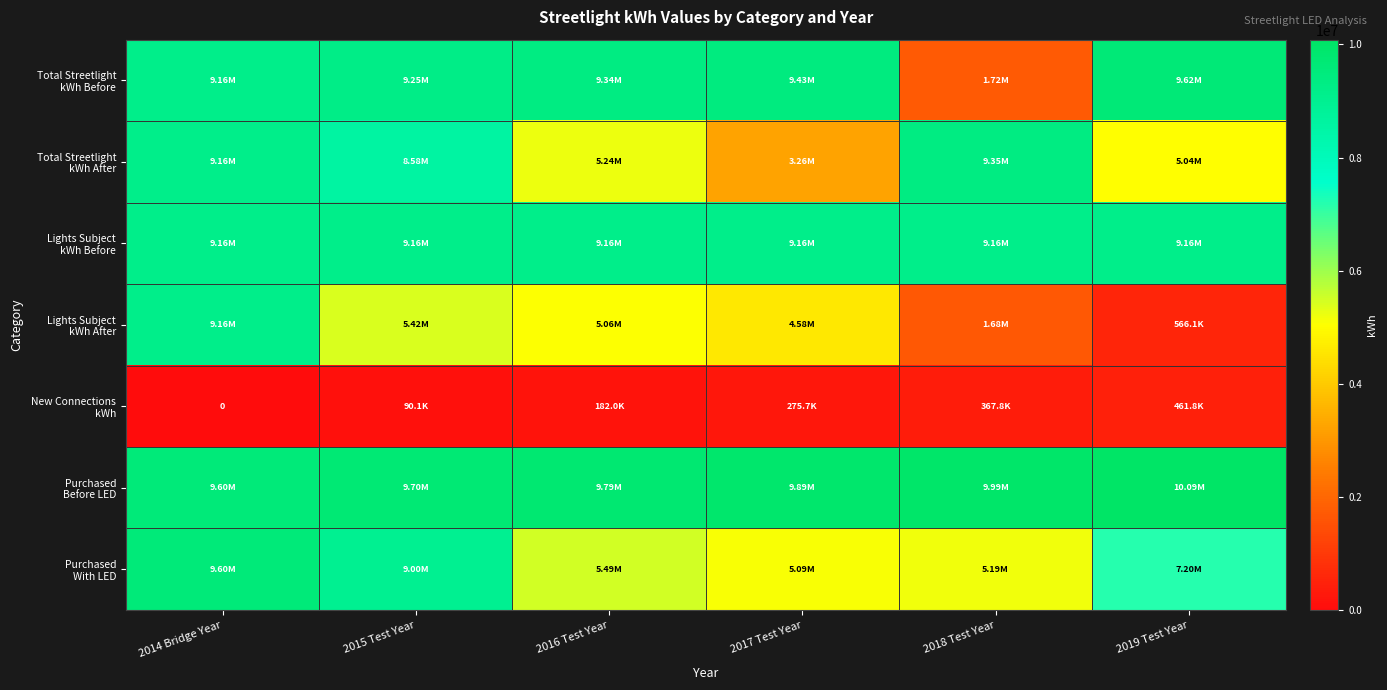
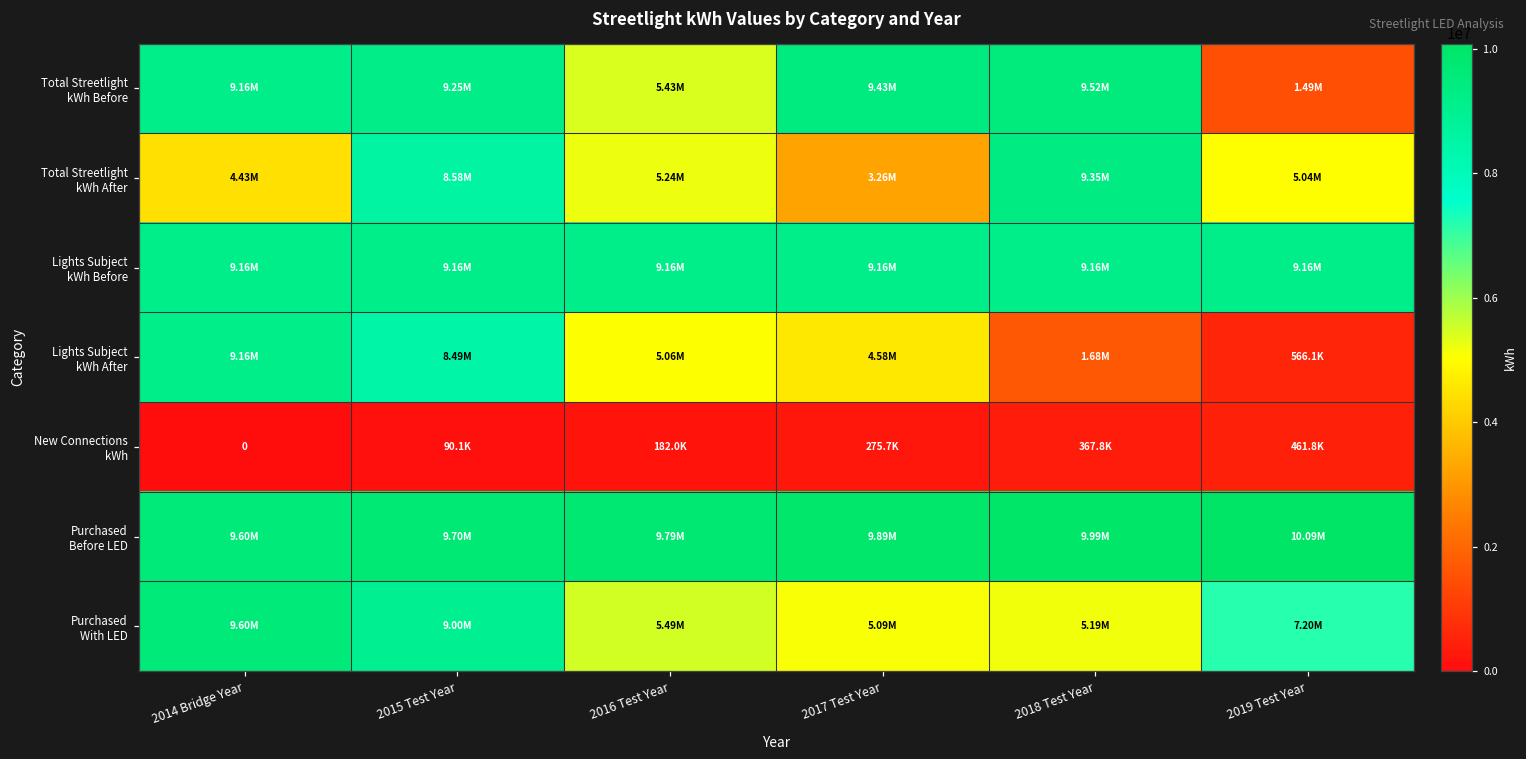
Total Streetlight kWh Before, 2016 Test Year: 9.34M -> 5.43M
Total Streetlight kWh Before, 2018 Test Year: 1.72M -> 9.52M
Total Streetlight kWh Before, 2019 Test Year: 9.62M -> 1.49M
Total Streetlight kWh After, 2014 Bridge Year: 9.16M -> 4.43M
Lights Subject kWh After, 2015 Test Year: 5.42M -> 8.49M
